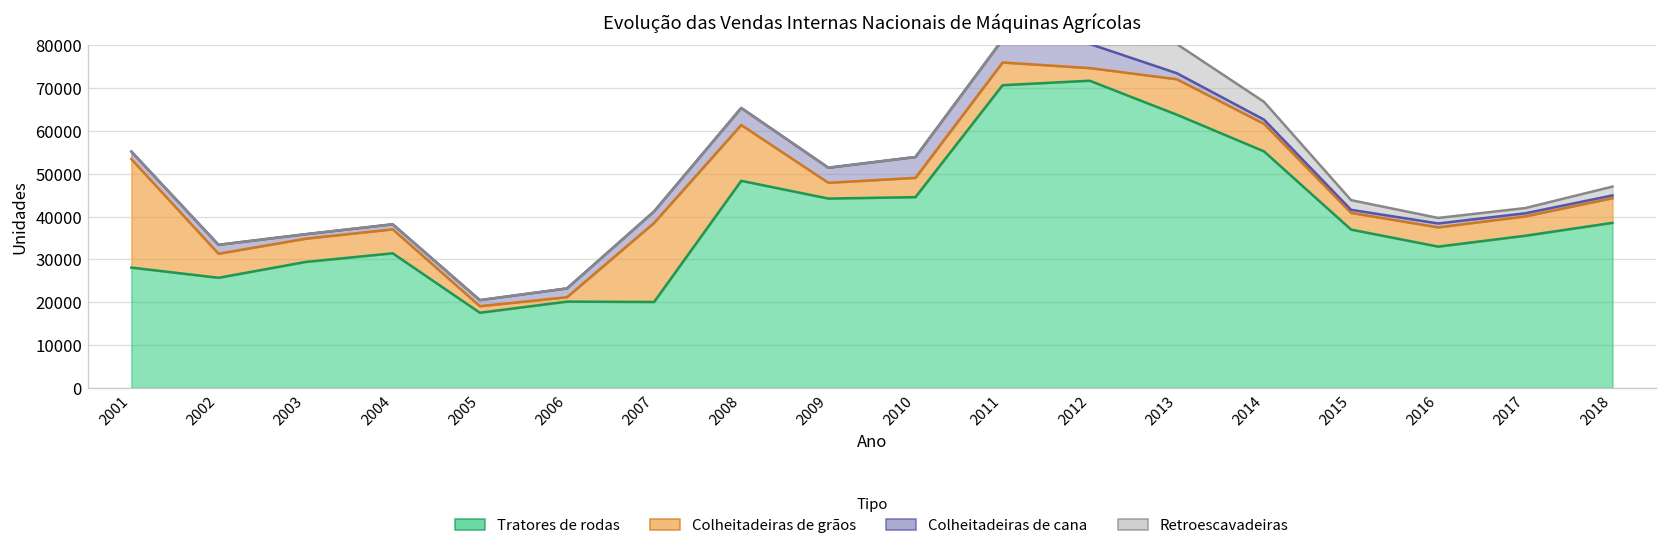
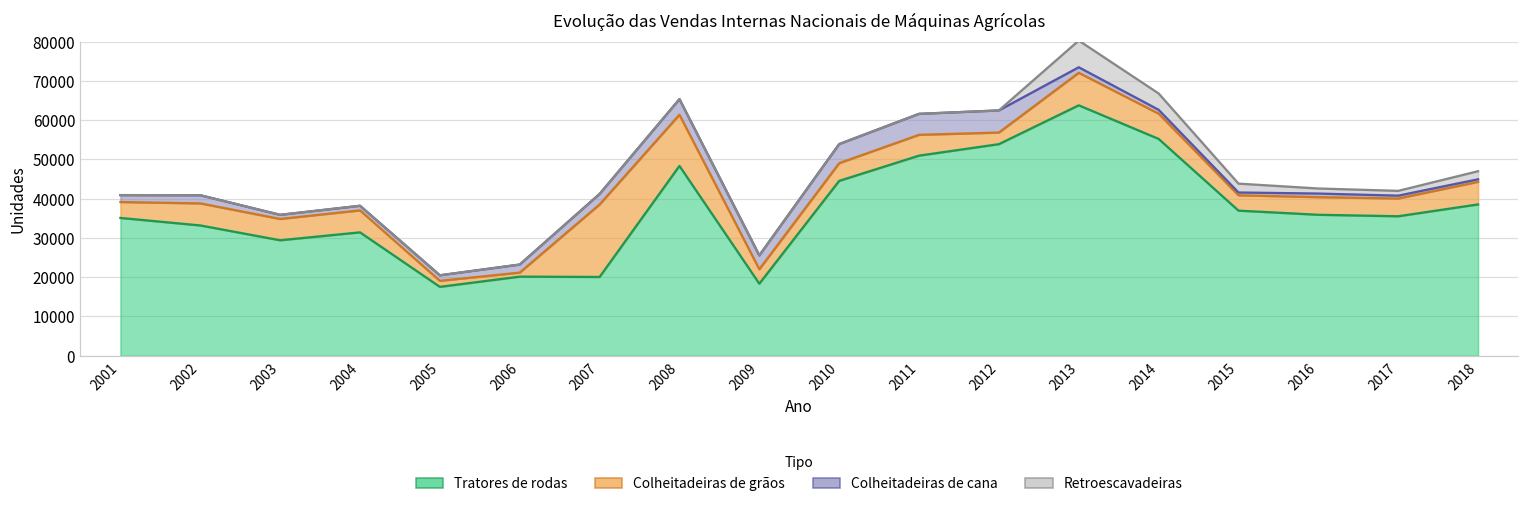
Tratores de rodas, 2001: 28000 -> 35000
Colheitadeiras de grãos, 2001: 25000 -> 4000
Tratores de rodas, 2002: 26000 -> 33000
Tratores de rodas, 2009: 44000 -> 18000
Tratores de rodas, 2011: 71000 -> 51000
Tratores de rodas, 2012: 72000 -> 54000
Tratores de rodas, 2016: 33000 -> 36000
